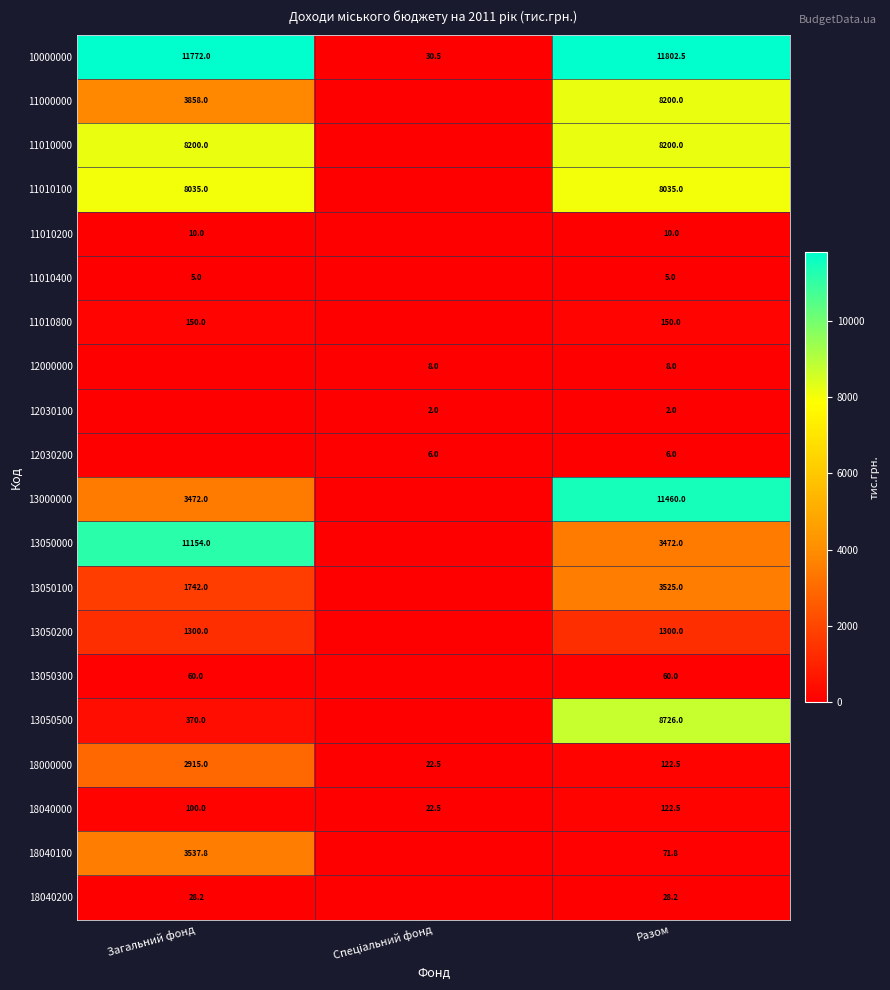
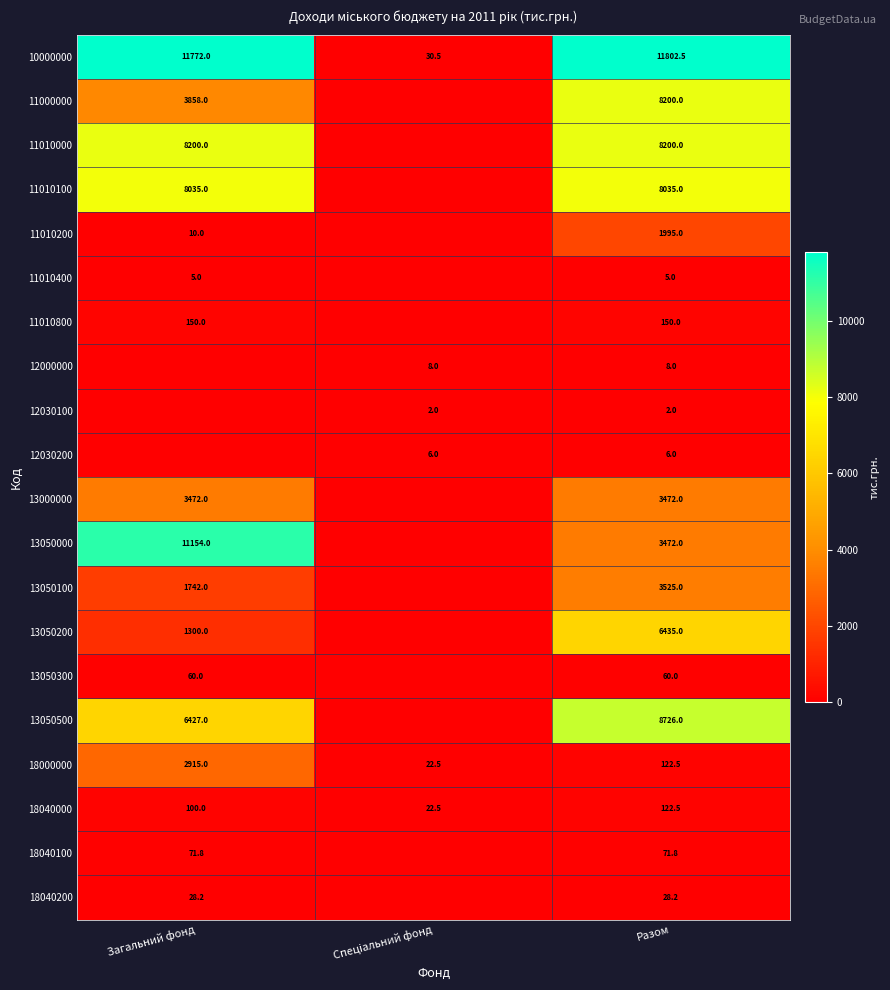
11010200, Разом: 10.0 -> 1995.0
13000000, Разом: 11460.0 -> 3472.0
13050200, Разом: 1300.0 -> 6435.0
13050500, Загальний фонд: 370.0 -> 6427.0
18040100, Загальний фонд: 3537.8 -> 71.8
